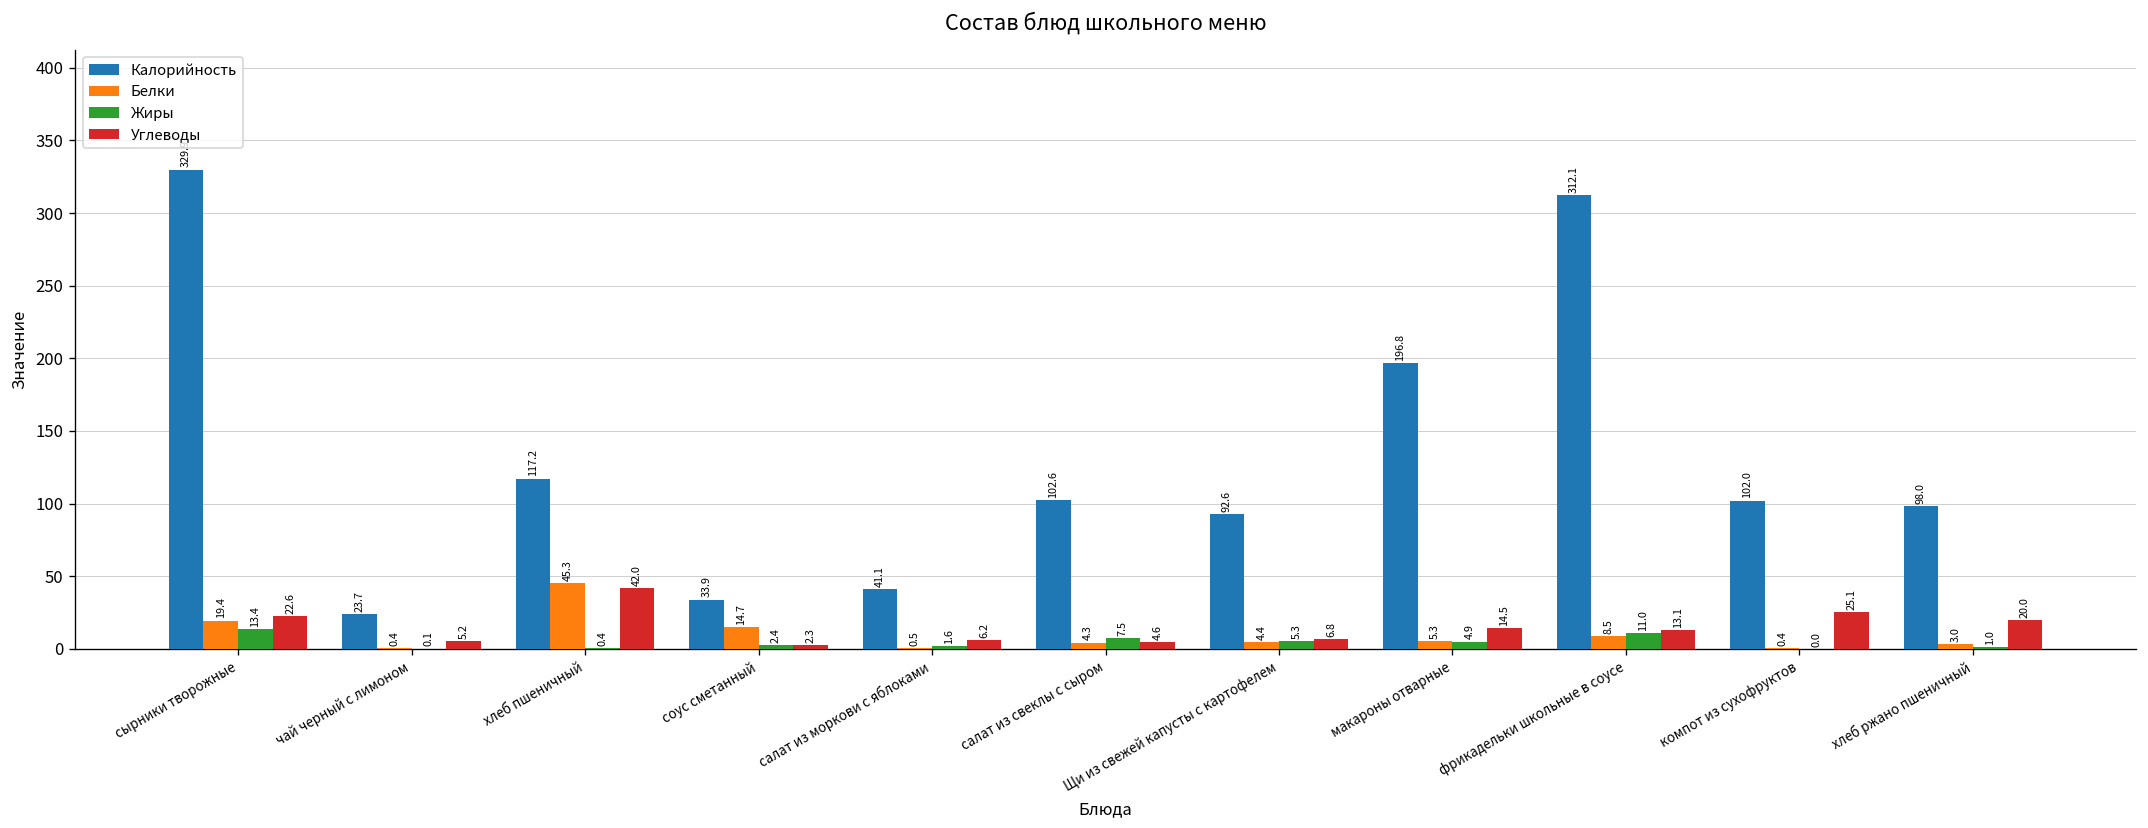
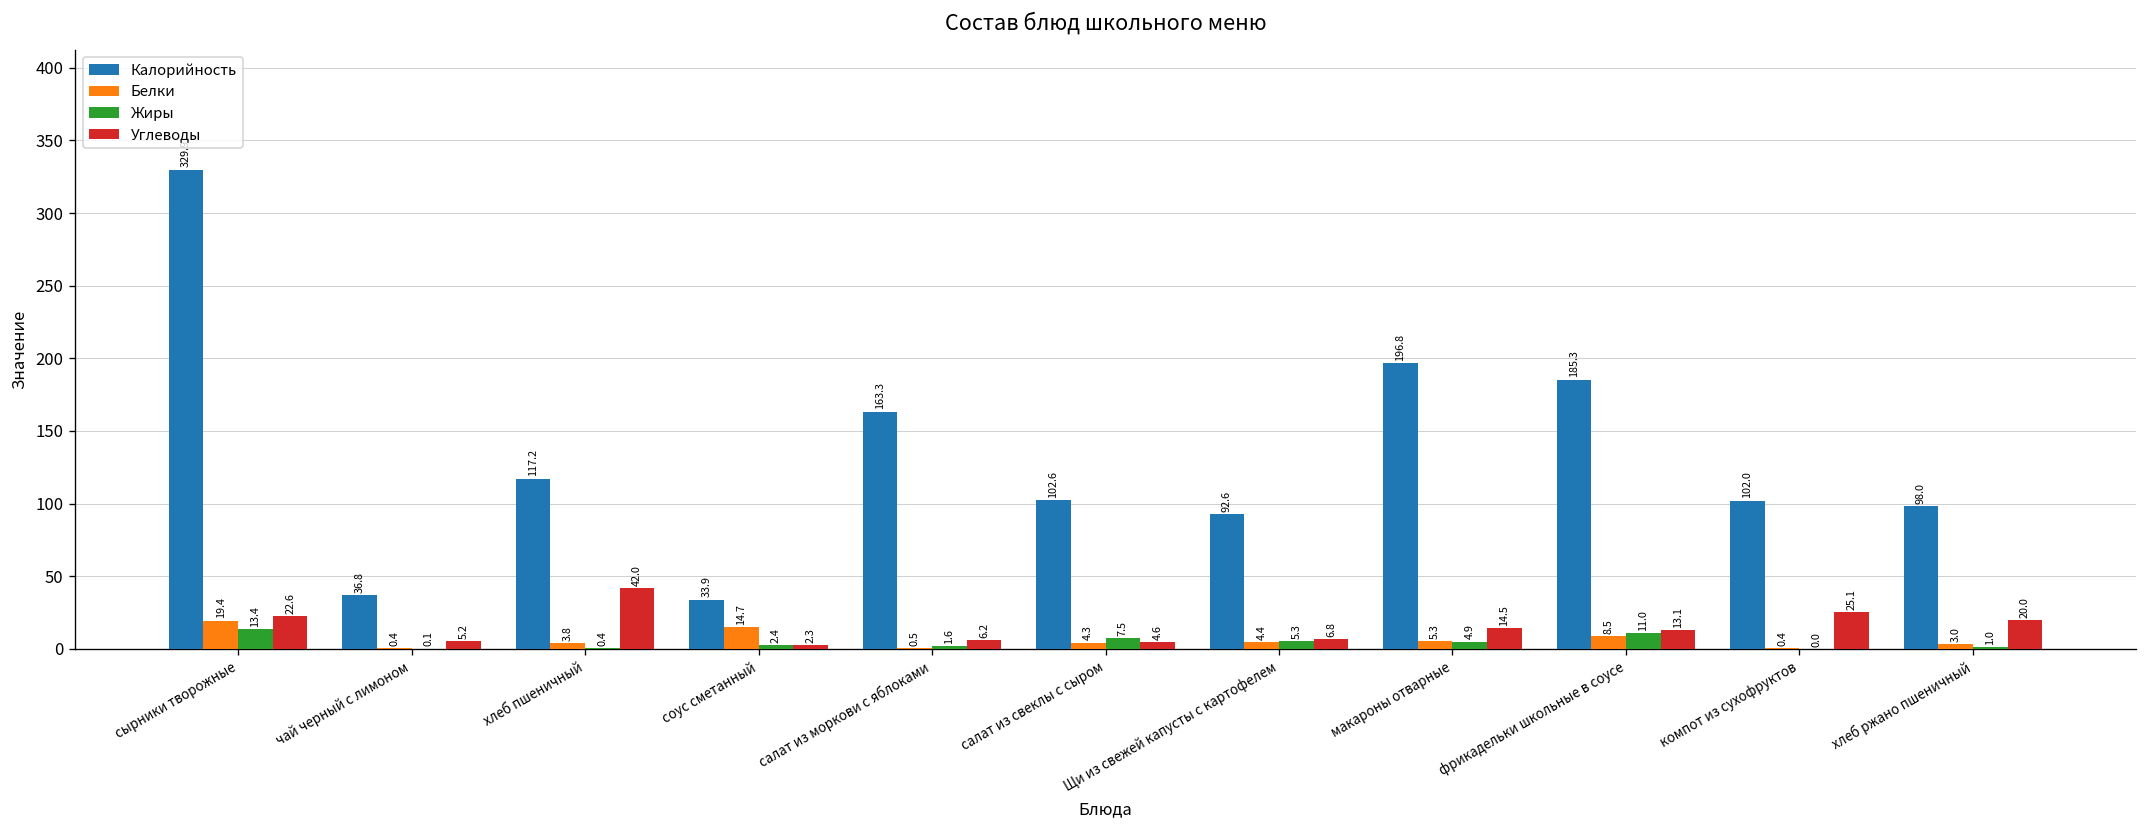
Калорийность, чай черный с лимоном: 23.7 -> 36.8
Белки, хлеб пшеничный: 45.3 -> 3.8
Калорийность, салат из моркови с яблоками: 41.1 -> 163.3
Калорийность, фрикадельки школьные в соусе: 312.1 -> 185.3
